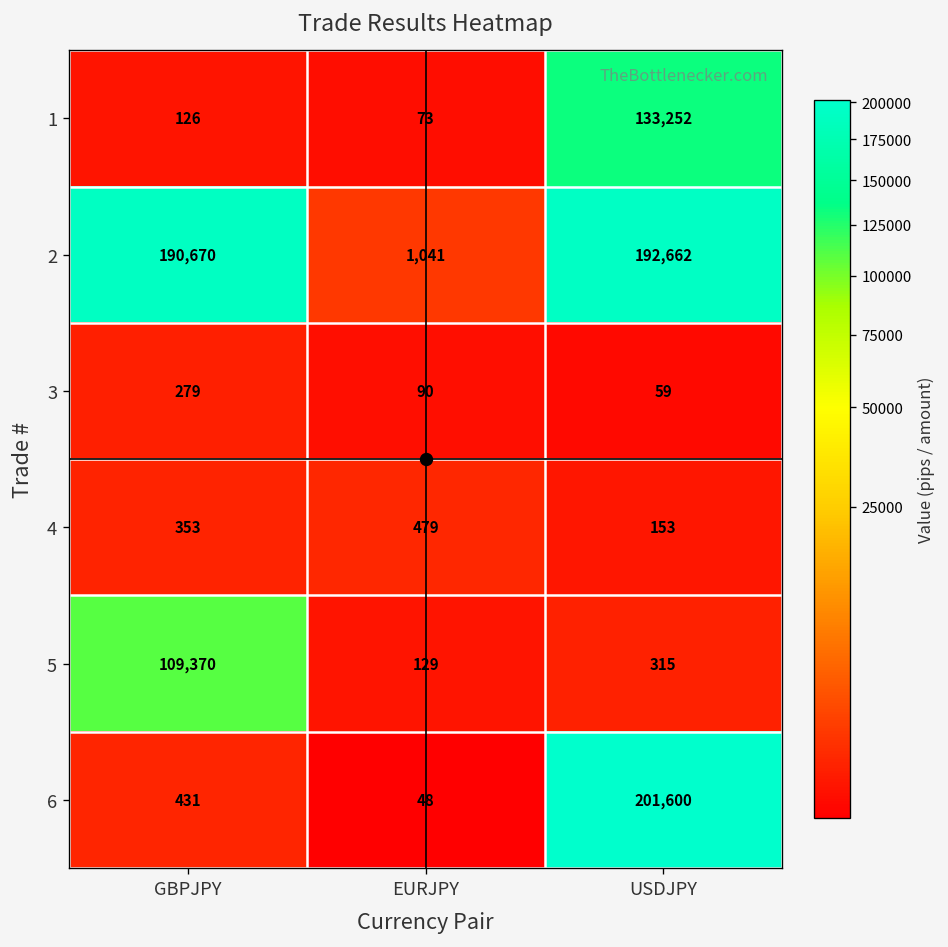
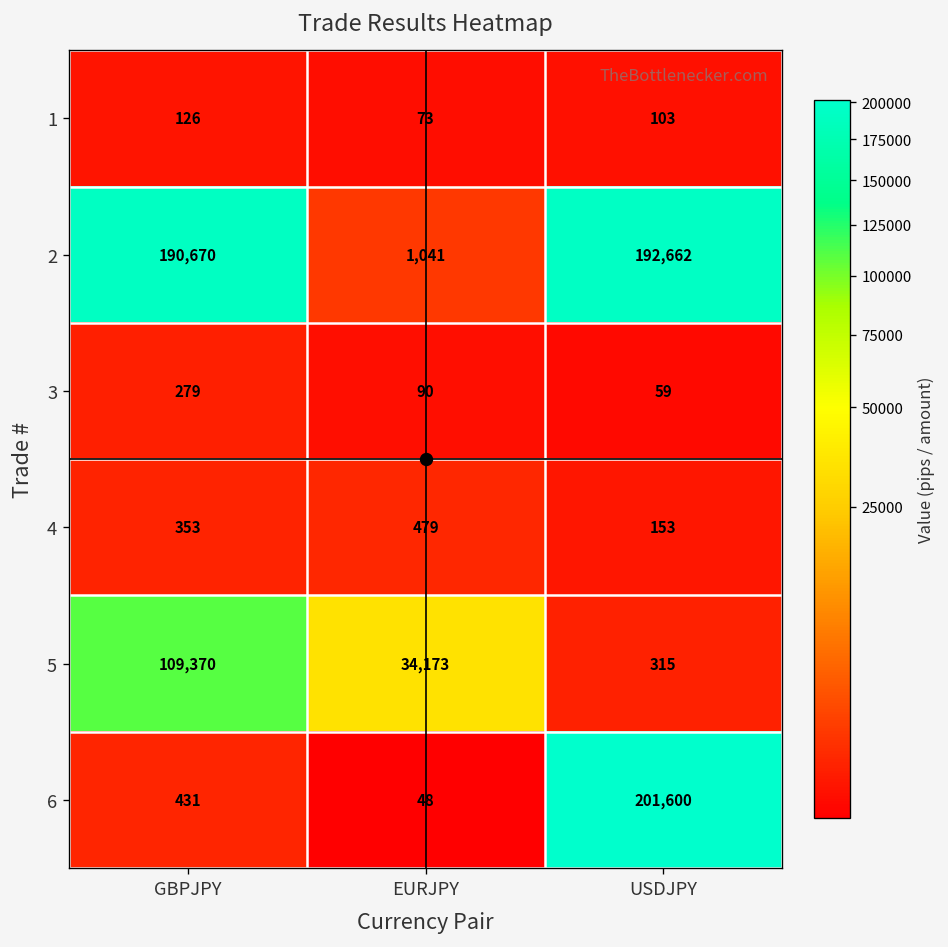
1, USDJPY: 133,252 -> 103
5, EURJPY: 129 -> 34,173
